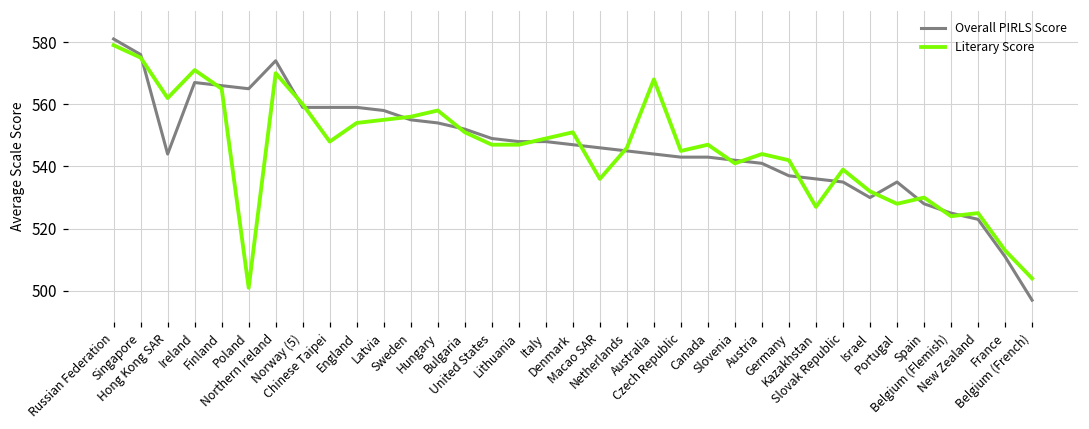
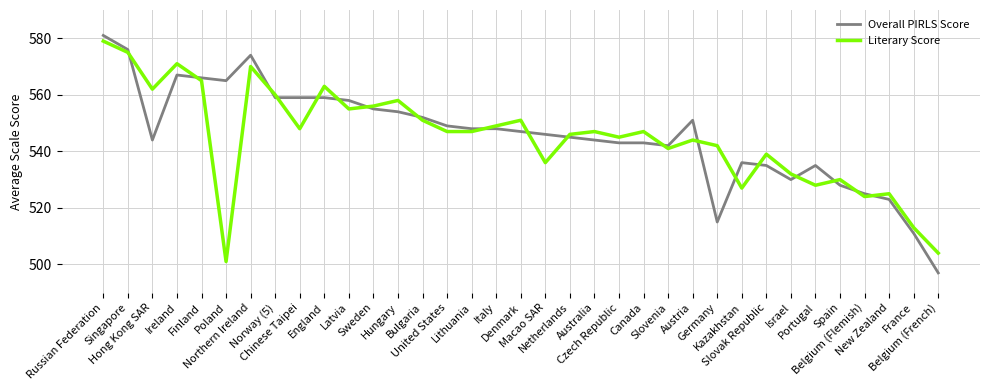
Literary Score, England: 554 -> 563
Literary Score, Australia: 568 -> 547
Overall PIRLS Score, Austria: 541 -> 551
Overall PIRLS Score, Germany: 537 -> 515
